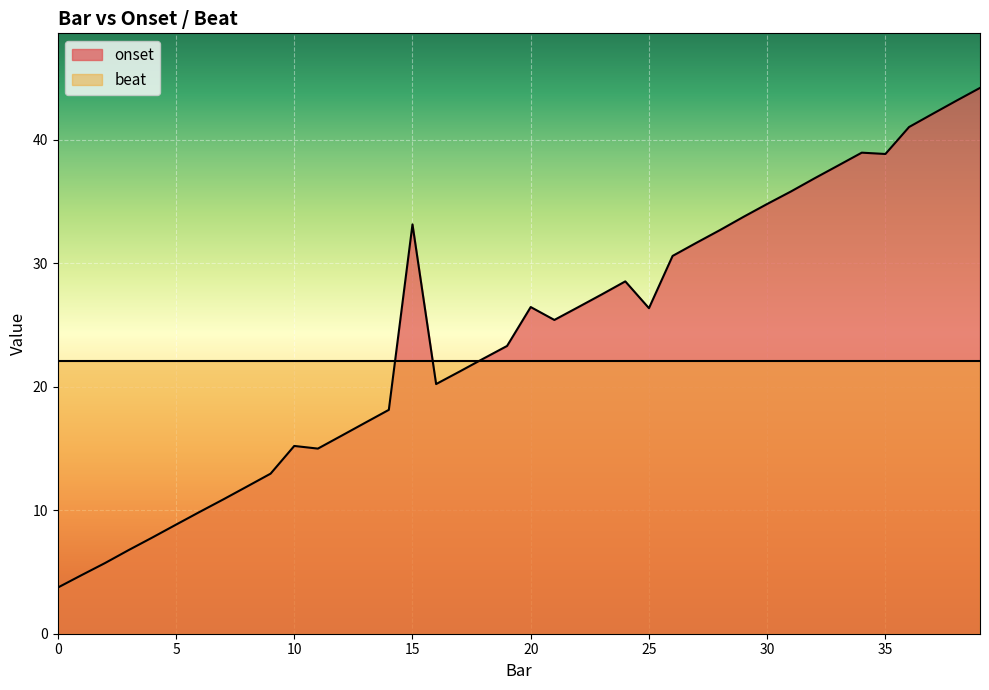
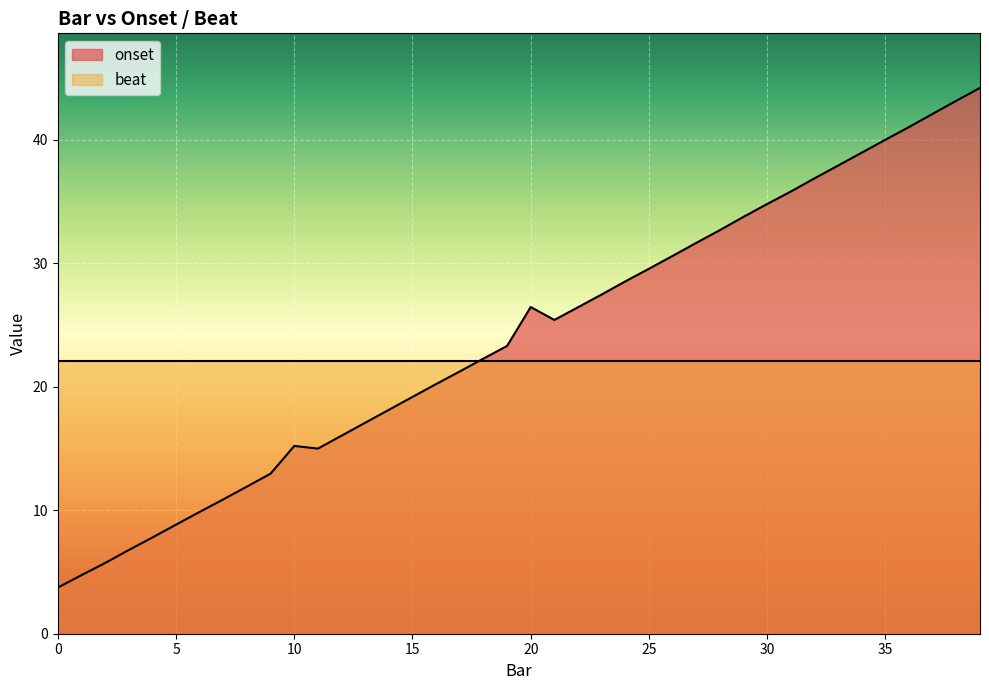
onset, 15: 33.2 -> 19.2
onset, 25: 26.4 -> 29.6
onset, 35: 38.9 -> 40.0
